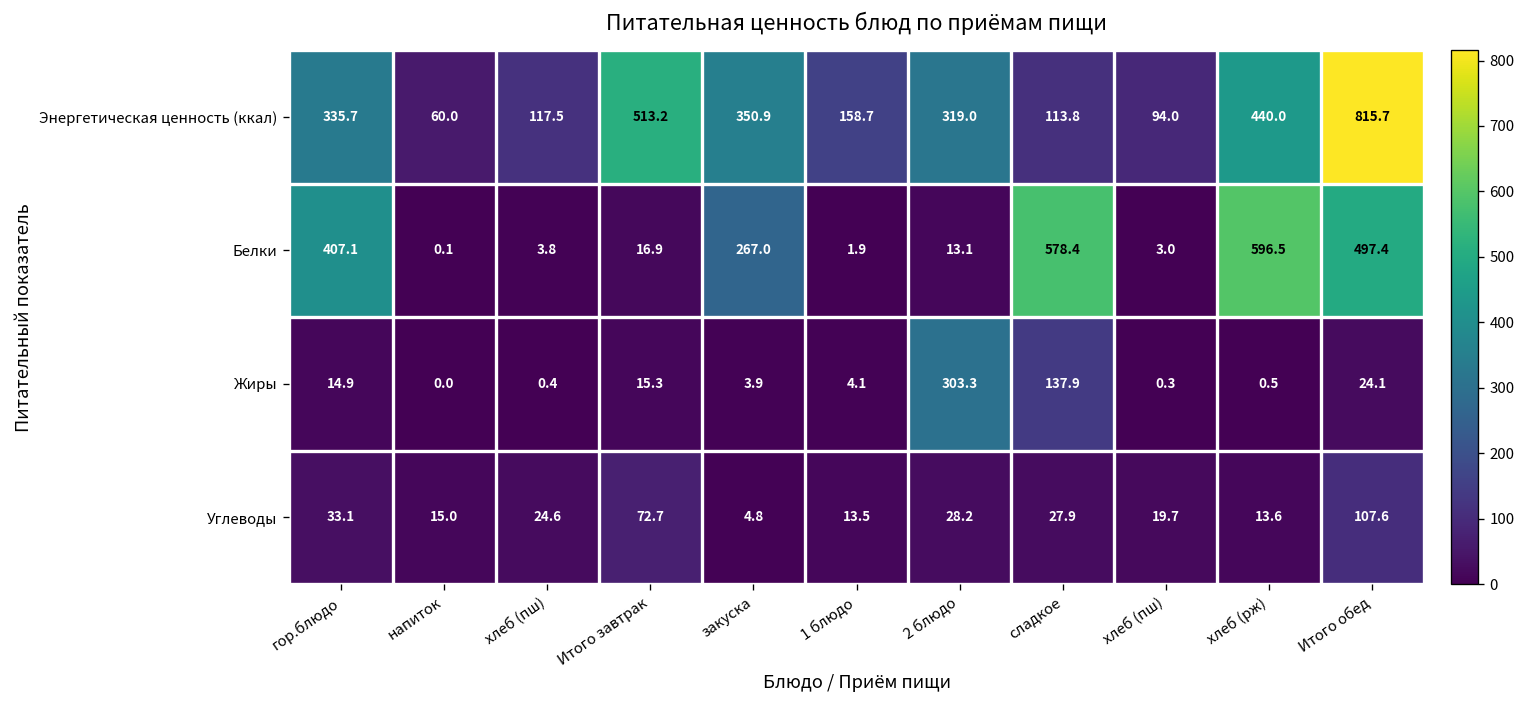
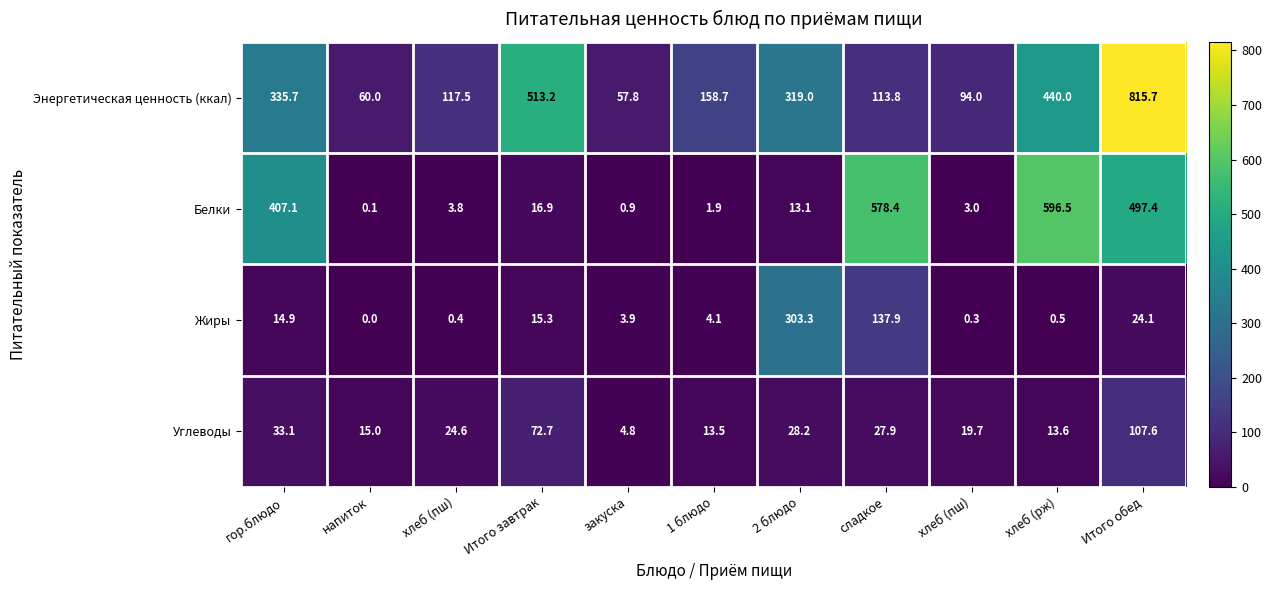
Энергетическая ценность (ккал), закуска: 350.9 -> 57.8
Белки, закуска: 267.0 -> 0.9
